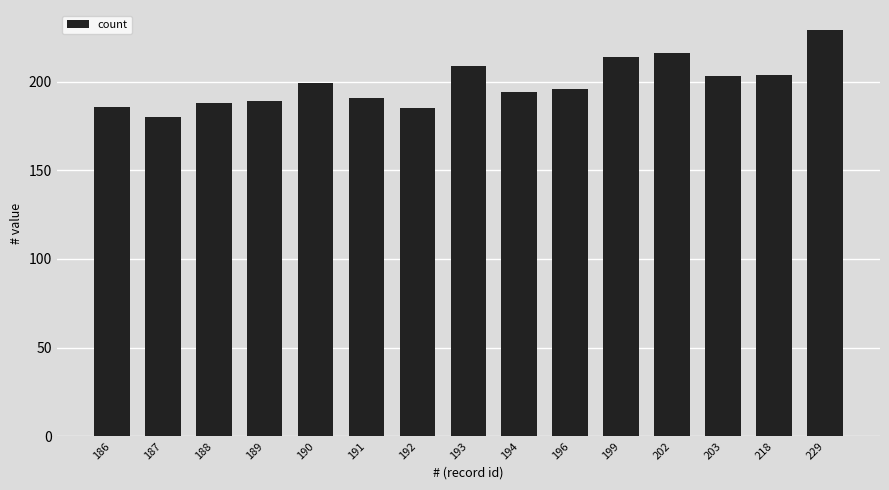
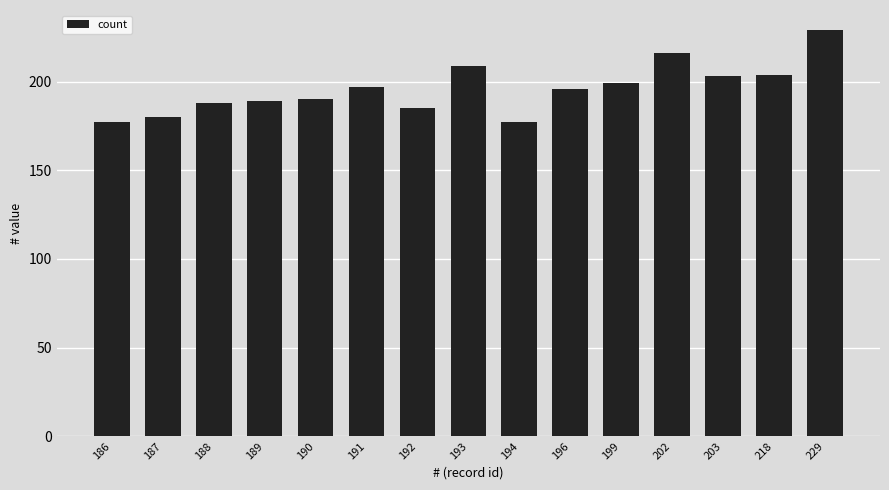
186: 186 -> 177
190: 199 -> 190
191: 191 -> 197
194: 194 -> 177
199: 214 -> 199
